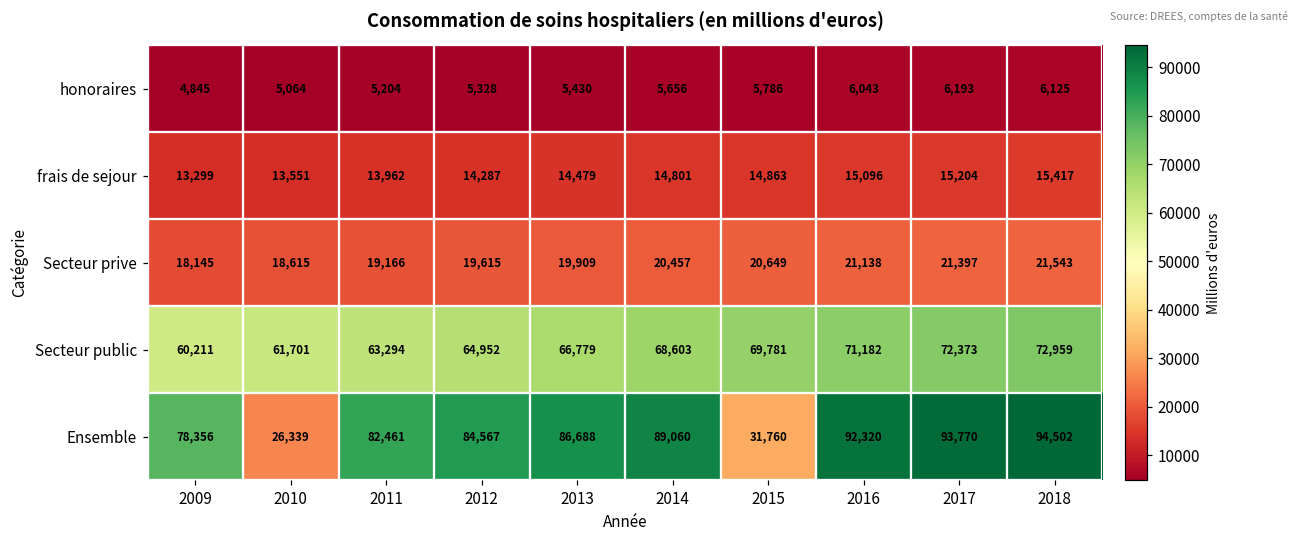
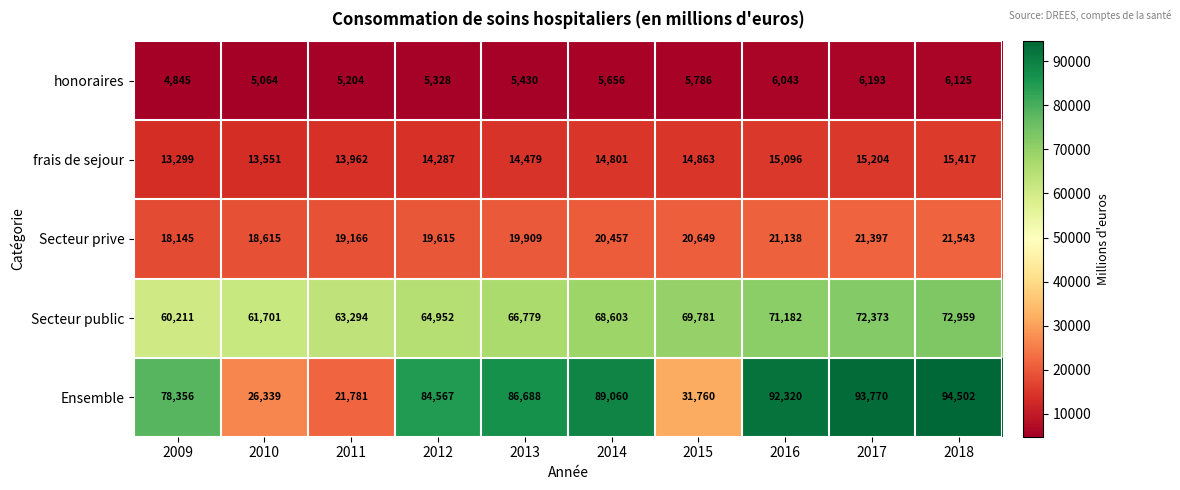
Ensemble, 2011: 82,461 -> 21,781
